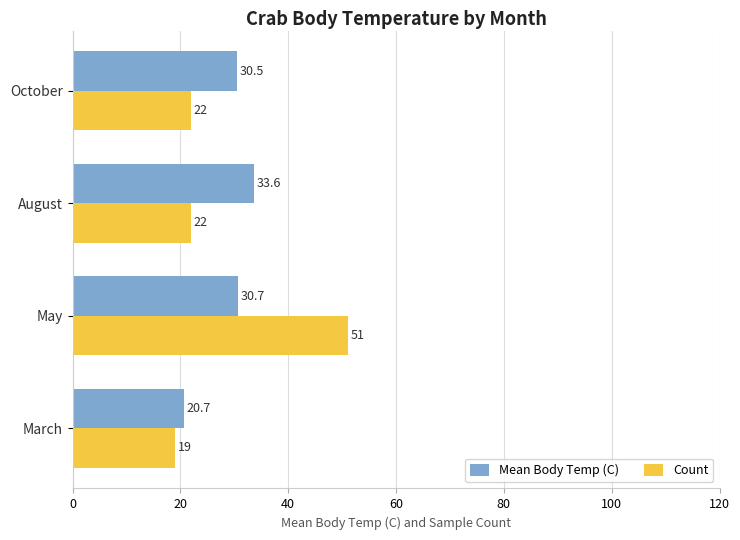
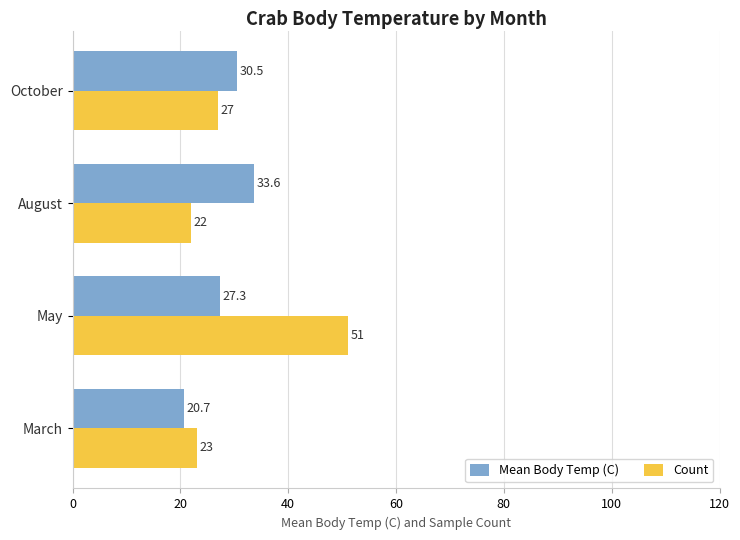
Count, October: 22 -> 27
Mean Body Temp (C), May: 30.7 -> 27.3
Count, March: 19 -> 23
